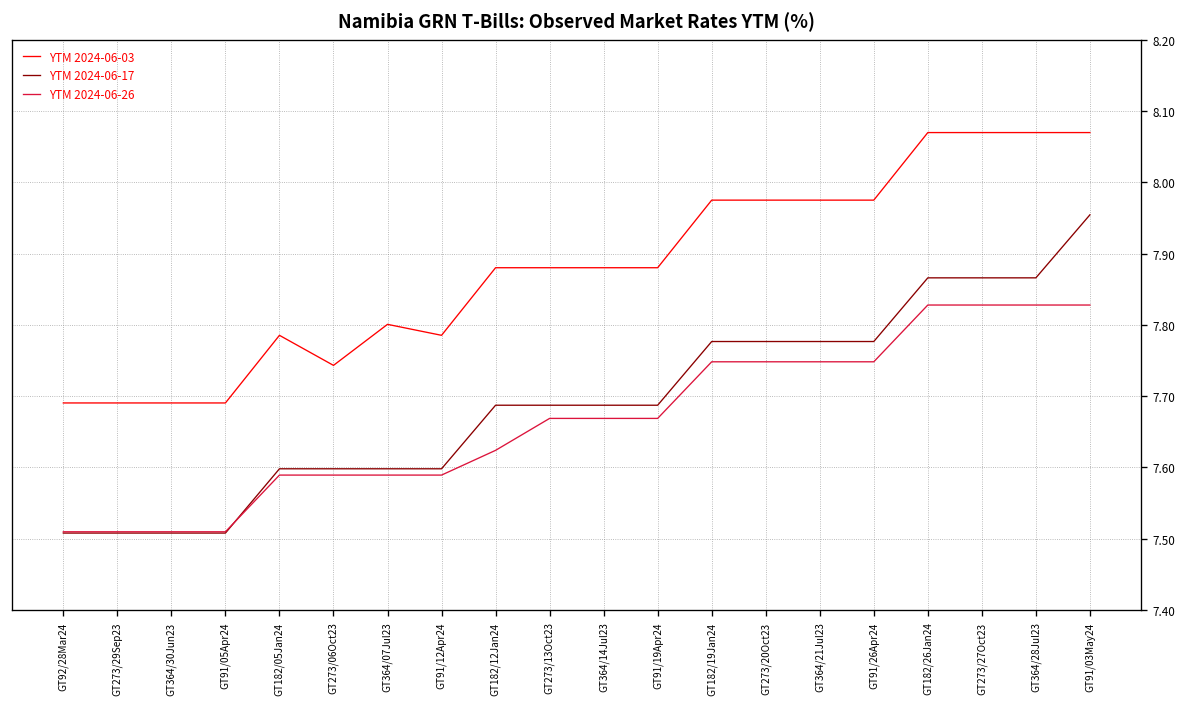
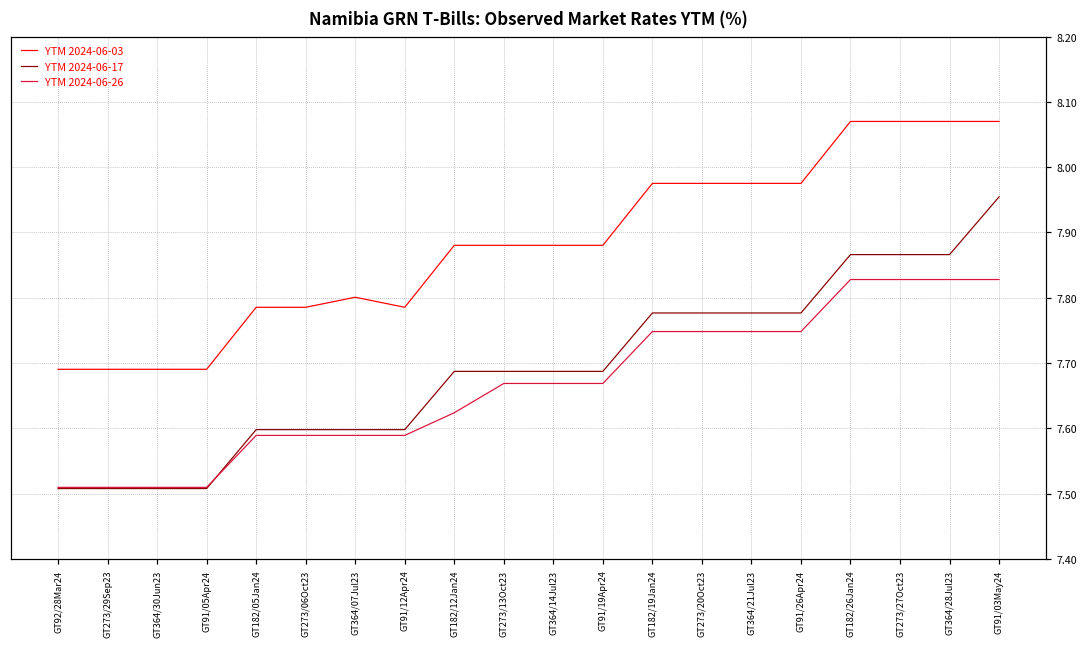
YTM 2024-06-03, GT273/06Oct23: 7.74 -> 7.79
